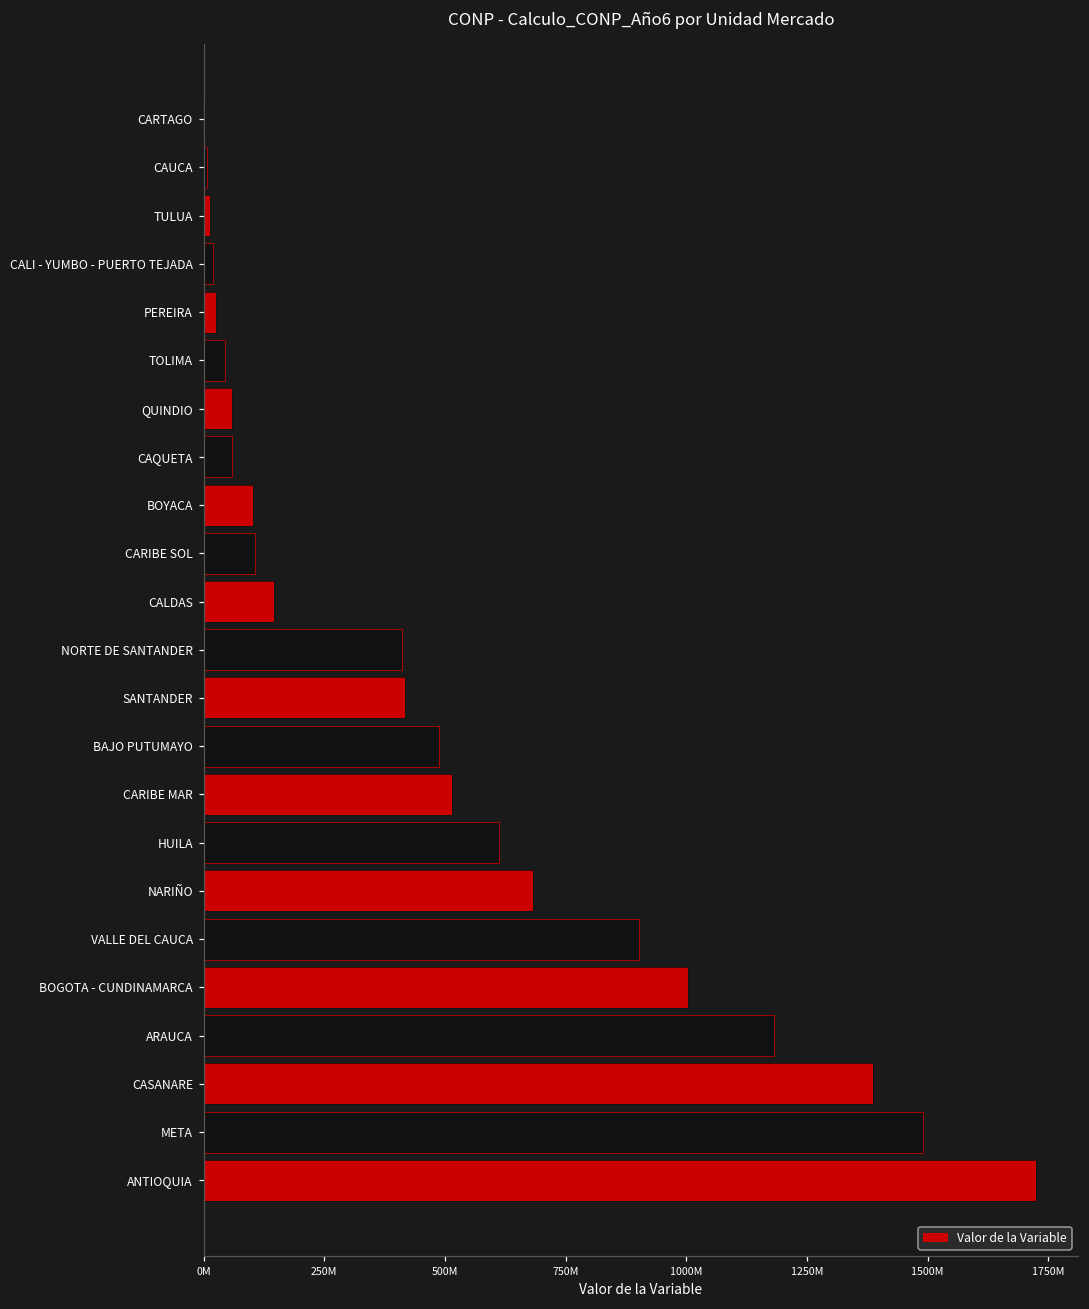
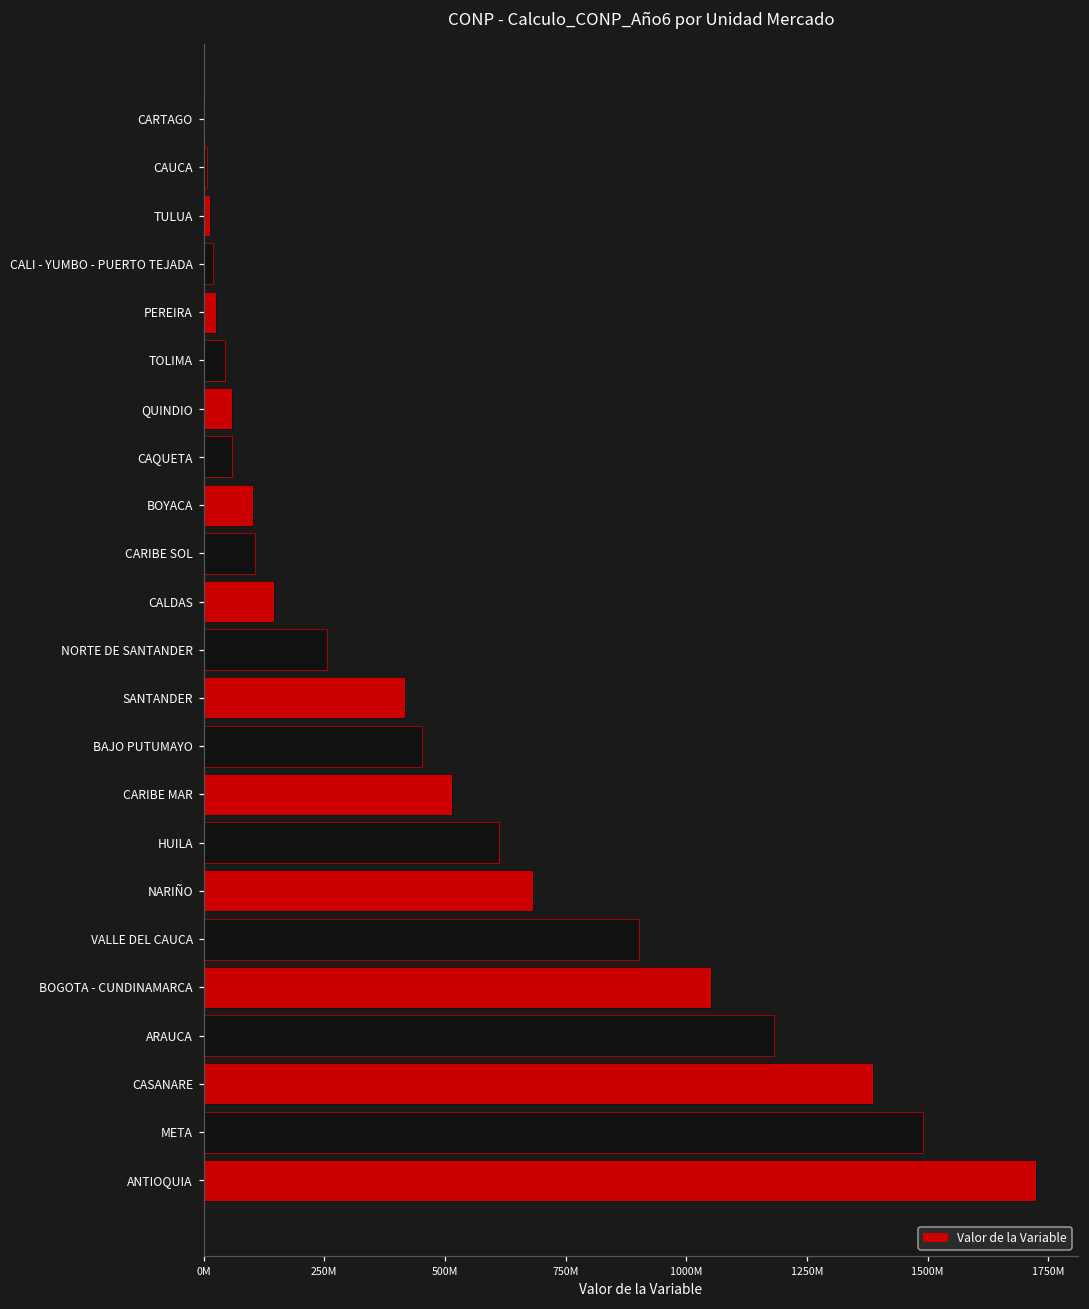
Valor de la Variable, NORTE DE SANTANDER: 410000000 -> 260000000
Valor de la Variable, BAJO PUTUMAYO: 490000000 -> 450000000
Valor de la Variable, BOGOTA - CUNDINAMARCA: 1000000000 -> 1050000000
